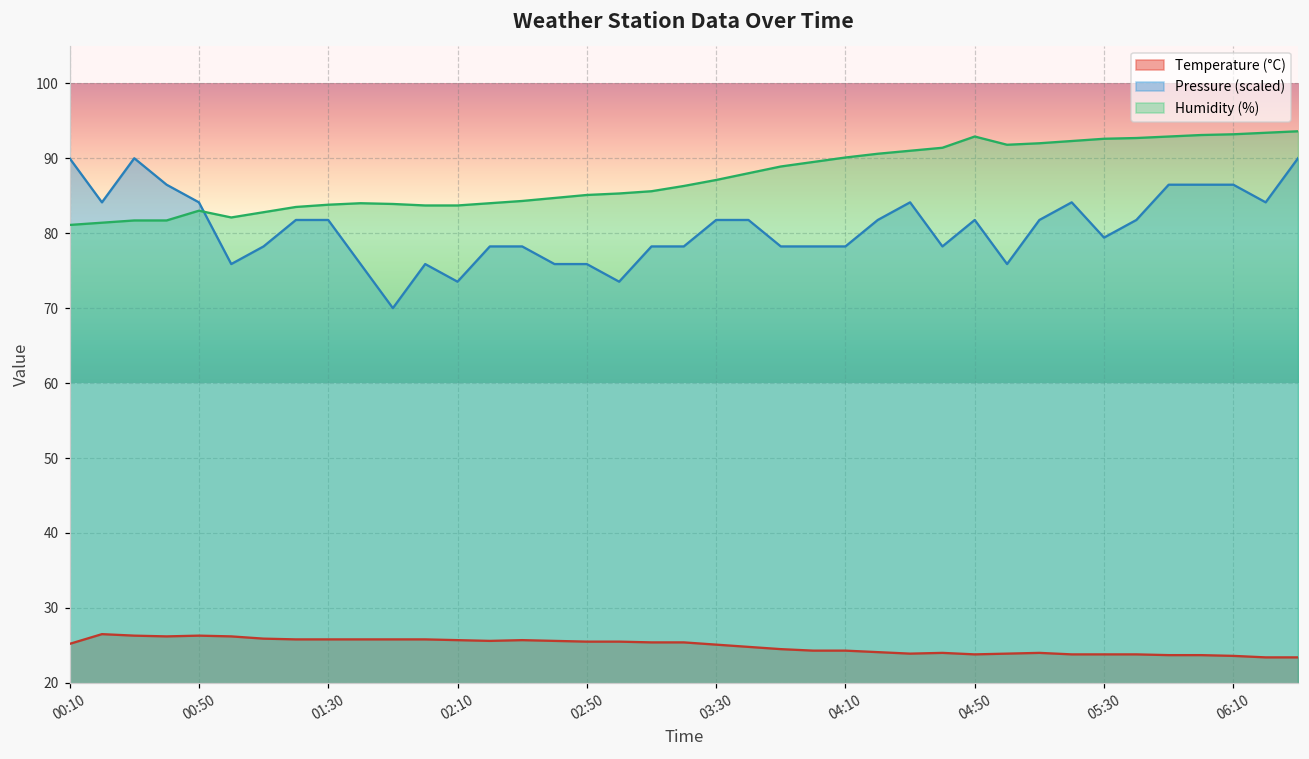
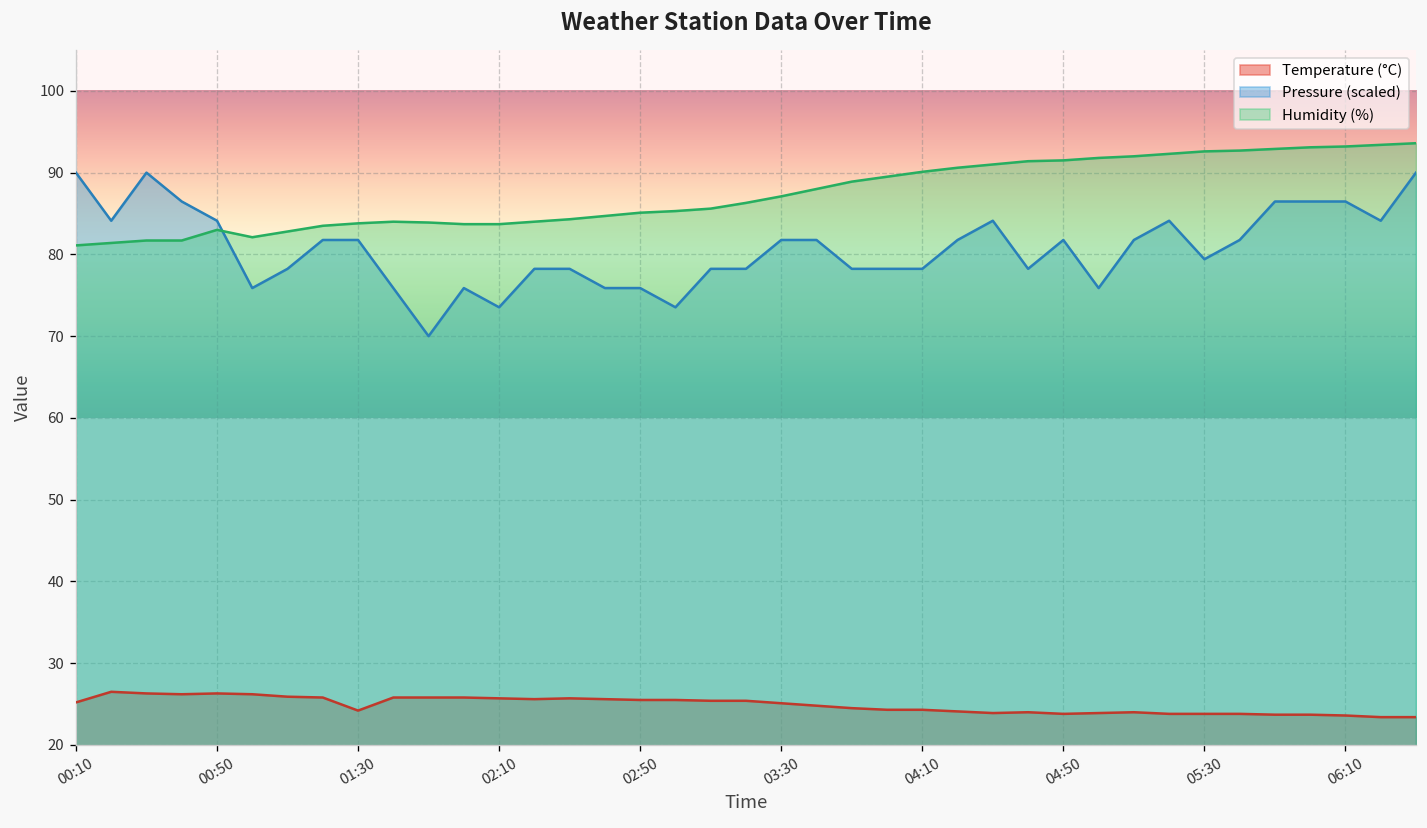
Temperature (°C), 01:30: 26 -> 24
Humidity (%), 04:50: 93 -> 92
